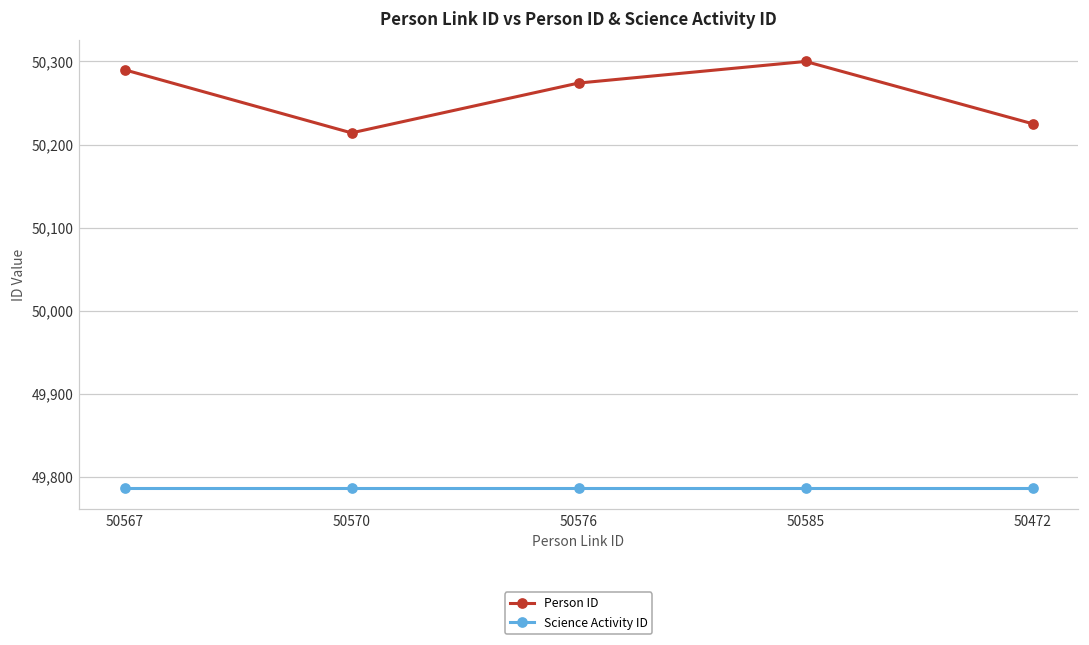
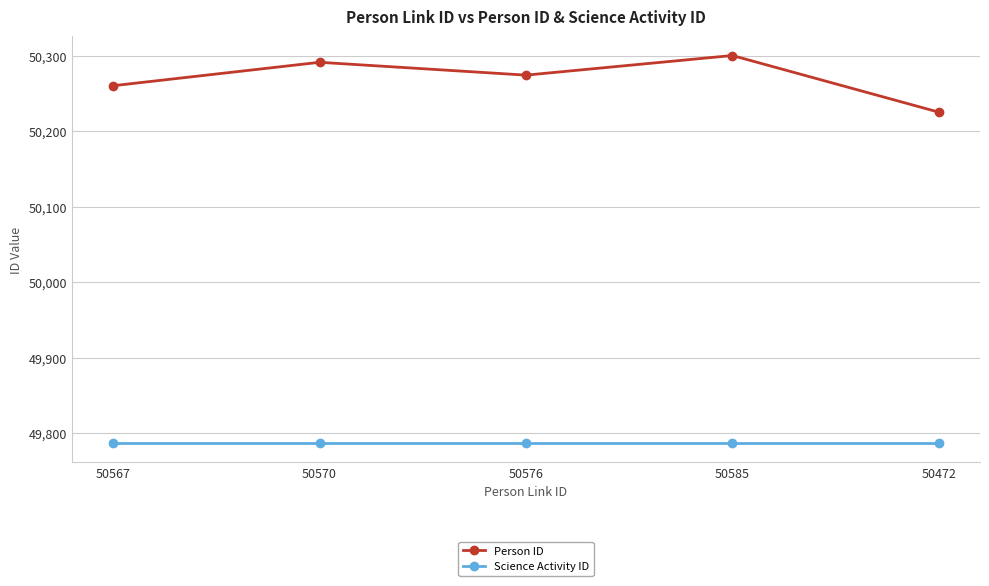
Person ID, 50567: 50,290 -> 50,260
Person ID, 50570: 50,210 -> 50,290
